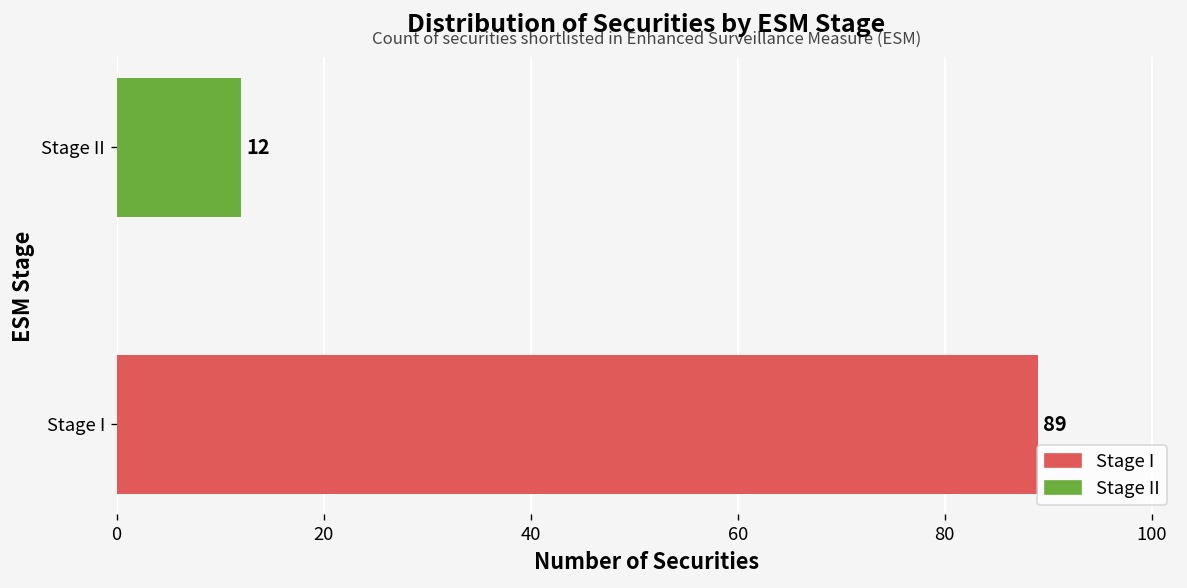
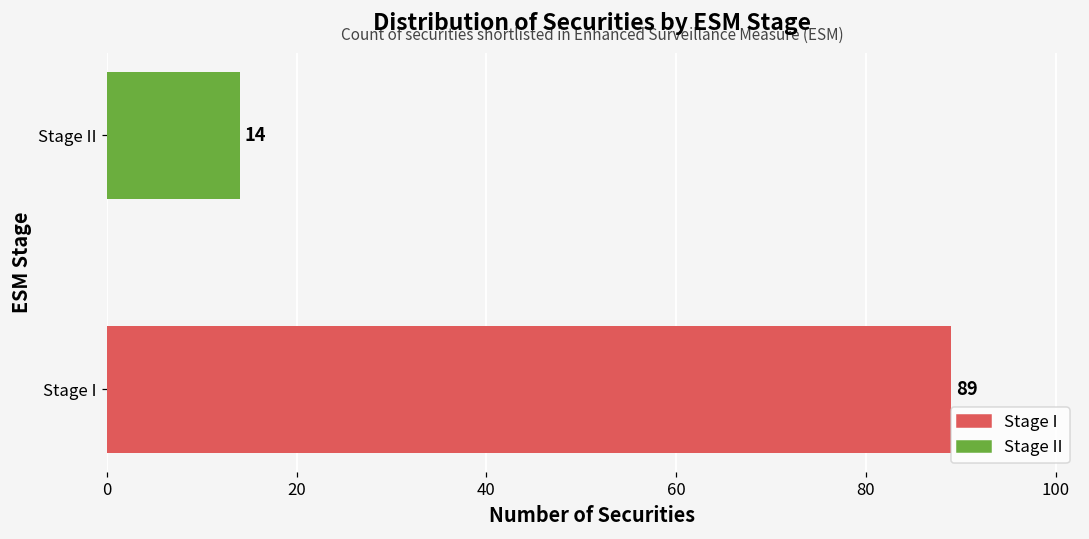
Stage II: 12 -> 14
